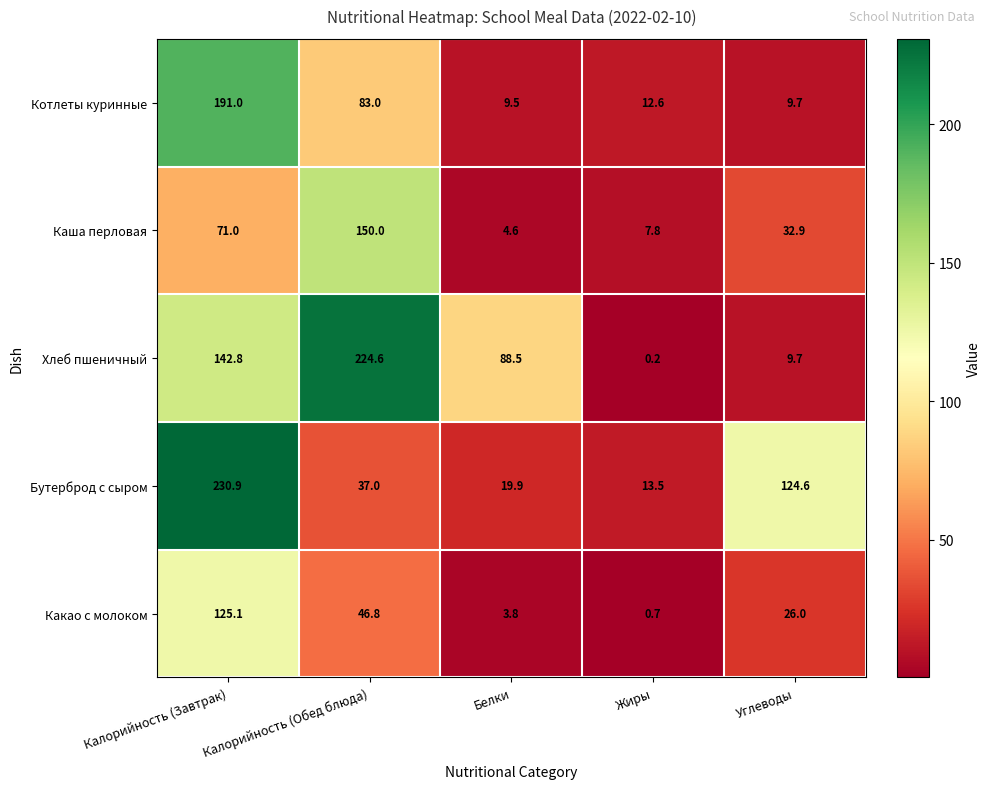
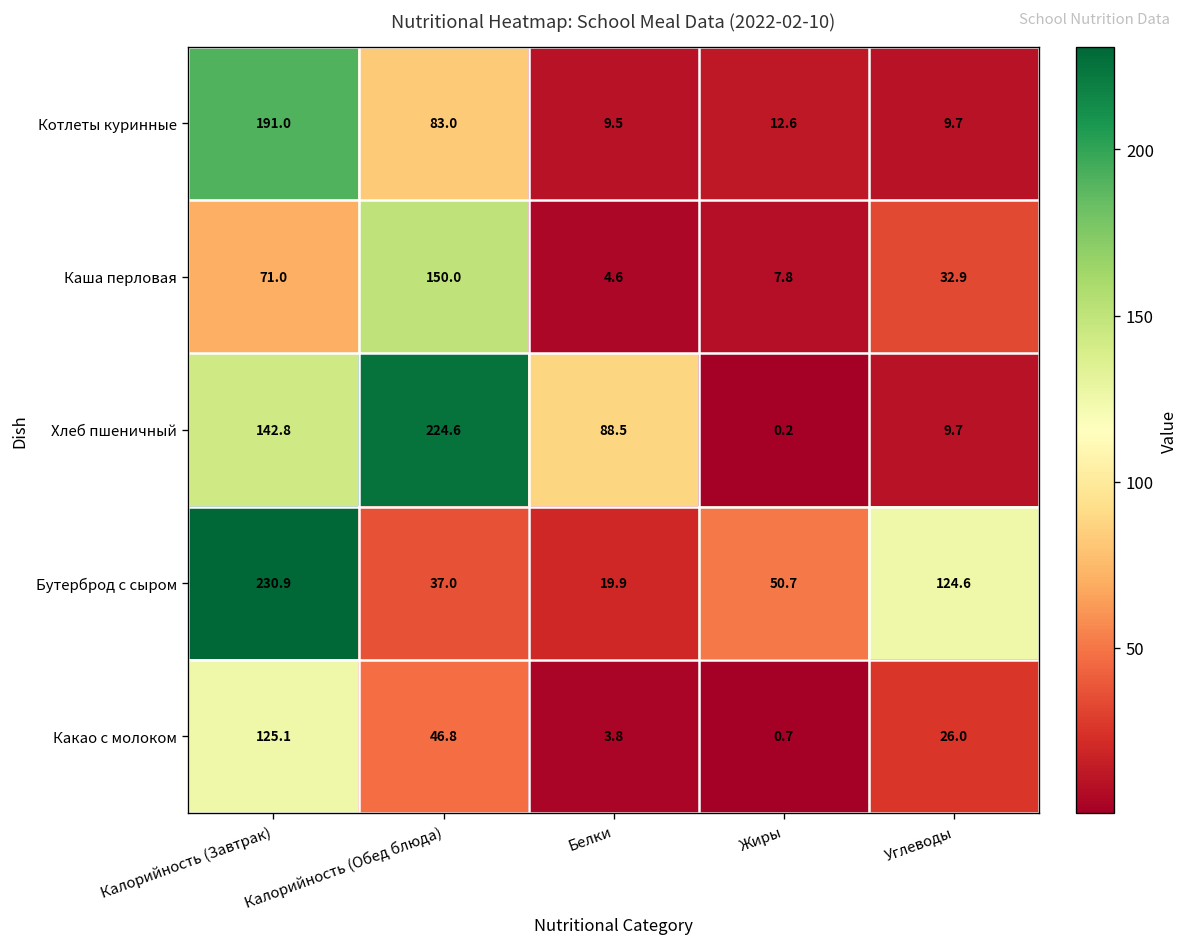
Бутерброд с сыром, Жиры: 13.5 -> 50.7
